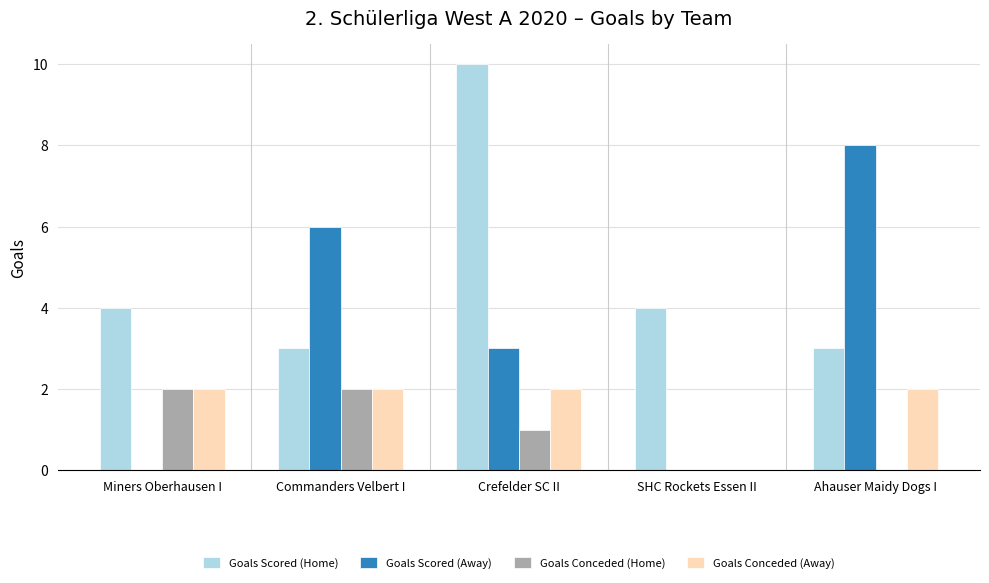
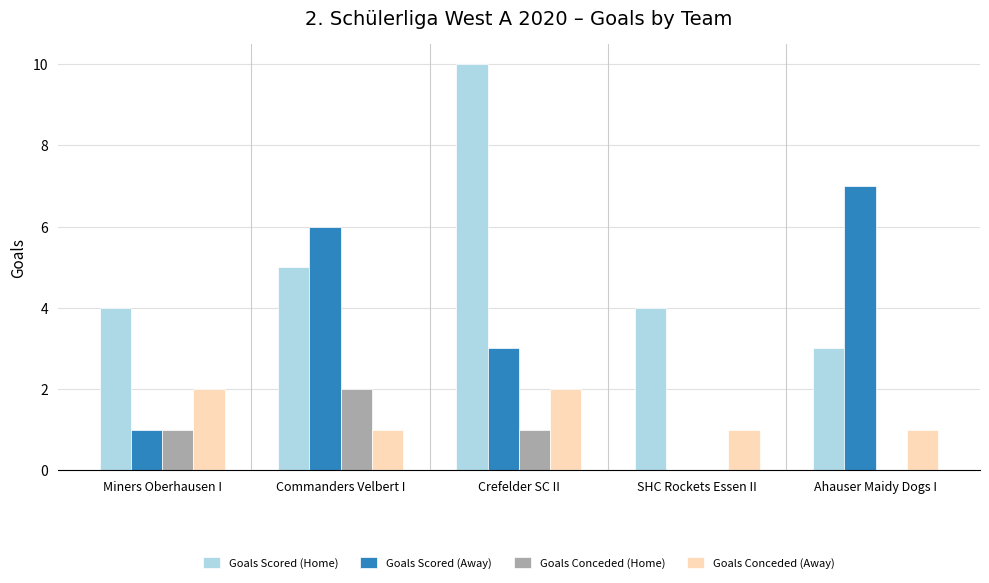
Goals Scored (Away), Miners Oberhausen I: 0 -> 1
Goals Conceded (Home), Miners Oberhausen I: 2 -> 1
Goals Scored (Home), Commanders Velbert I: 3 -> 5
Goals Conceded (Away), Commanders Velbert I: 2 -> 1
Goals Conceded (Away), SHC Rockets Essen II: 0 -> 1
Goals Scored (Away), Ahauser Maidy Dogs I: 8 -> 7
Goals Conceded (Away), Ahauser Maidy Dogs I: 2 -> 1
